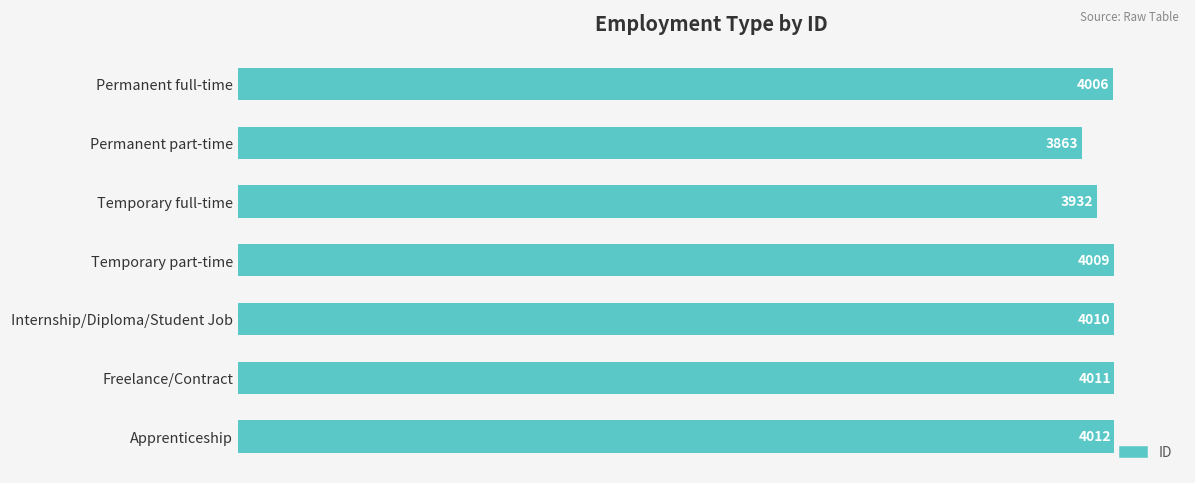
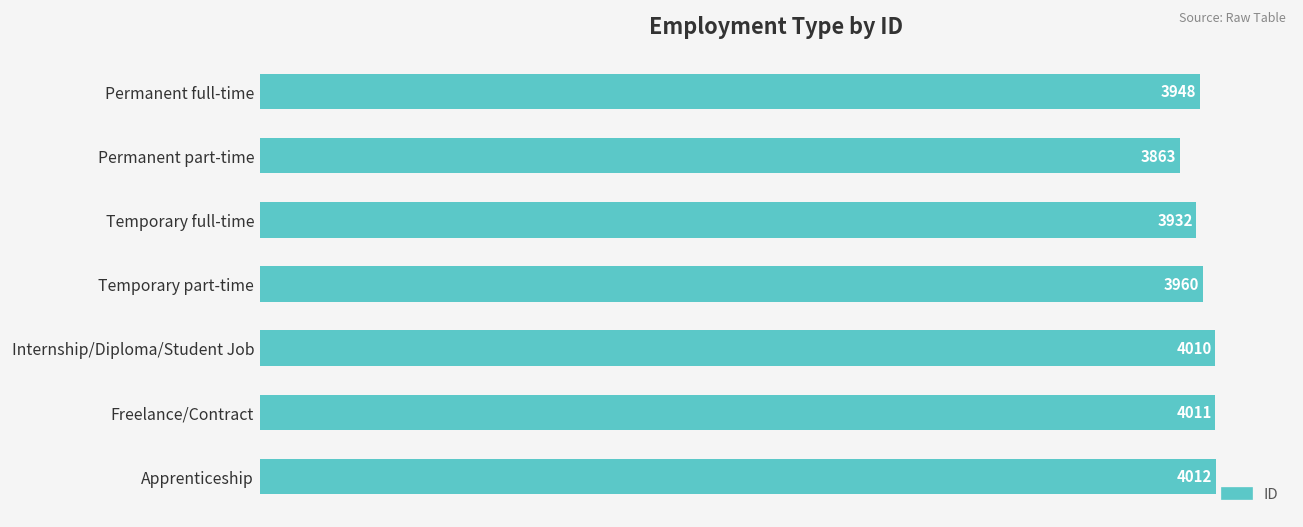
Permanent full-time: 4006 -> 3948
Temporary part-time: 4009 -> 3960
